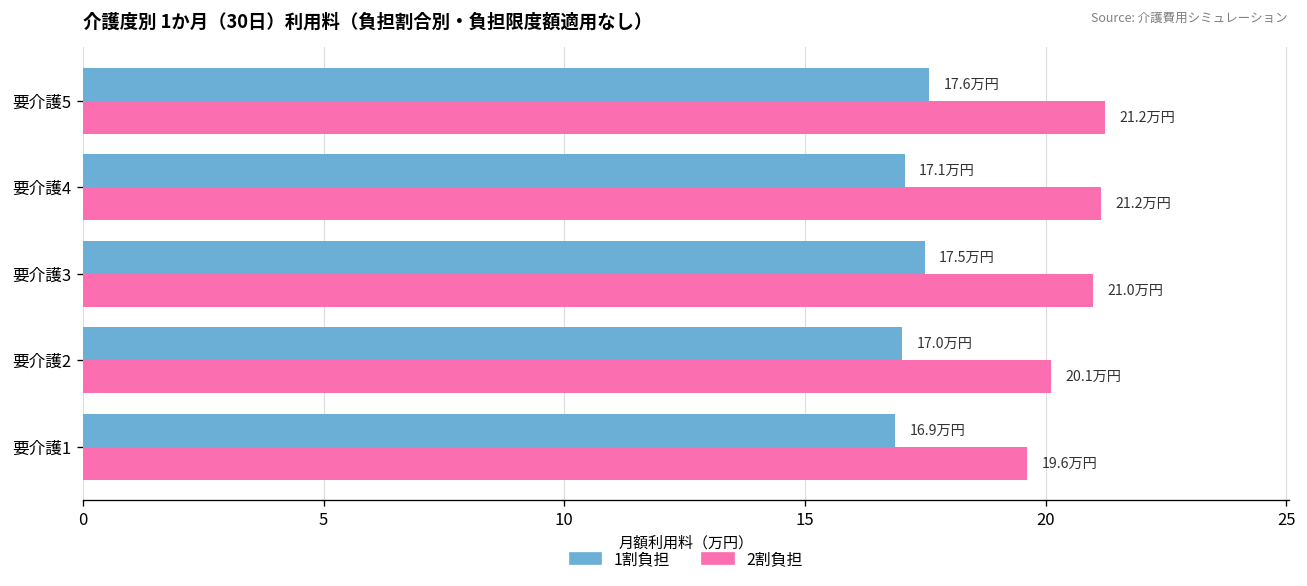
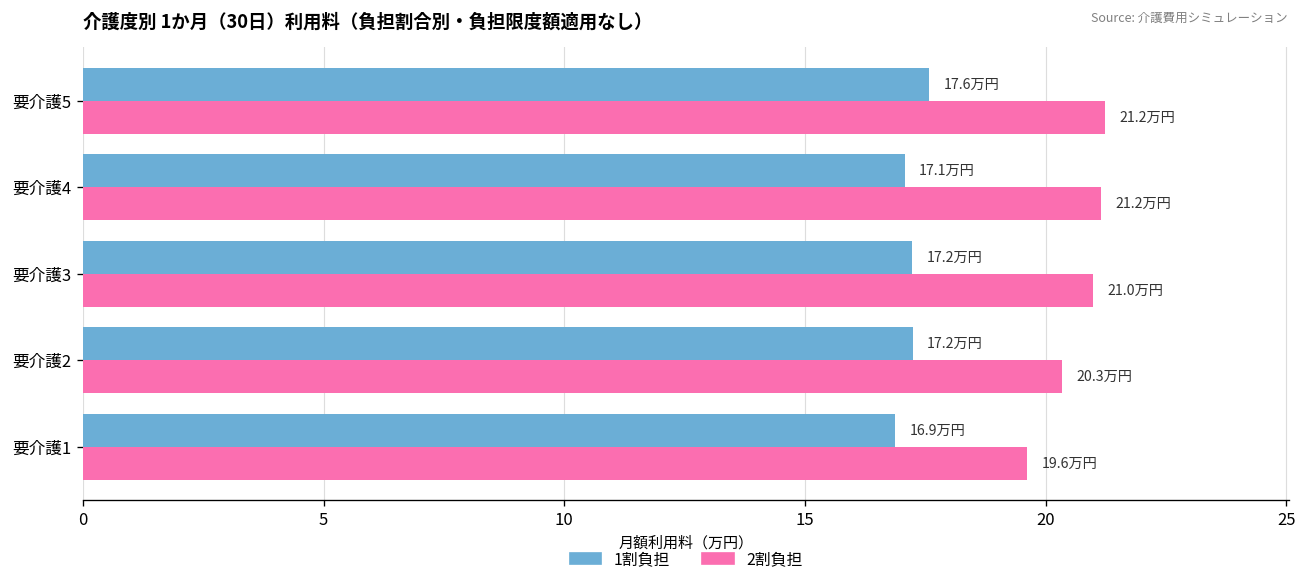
1割負担, 要介護3: 17.5 -> 17.2
1割負担, 要介護2: 17.0 -> 17.2
2割負担, 要介護2: 20.1 -> 20.3
